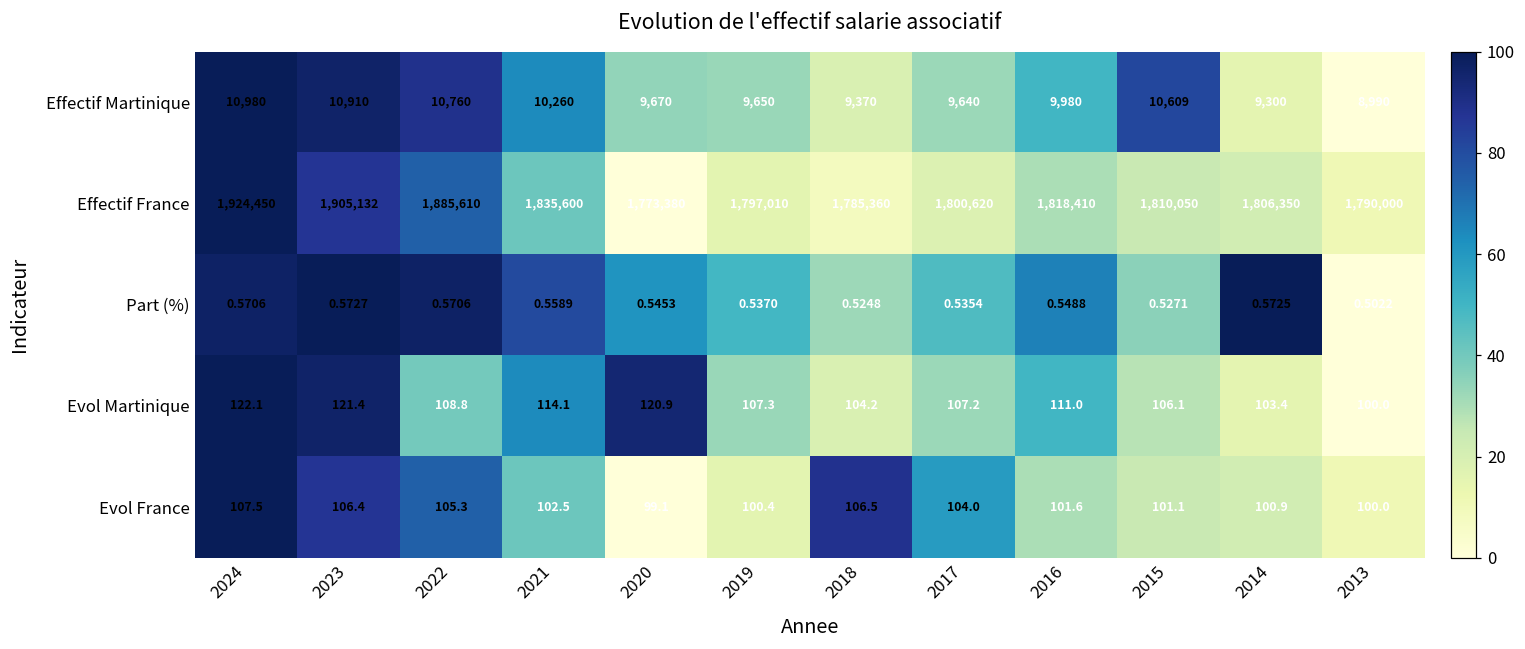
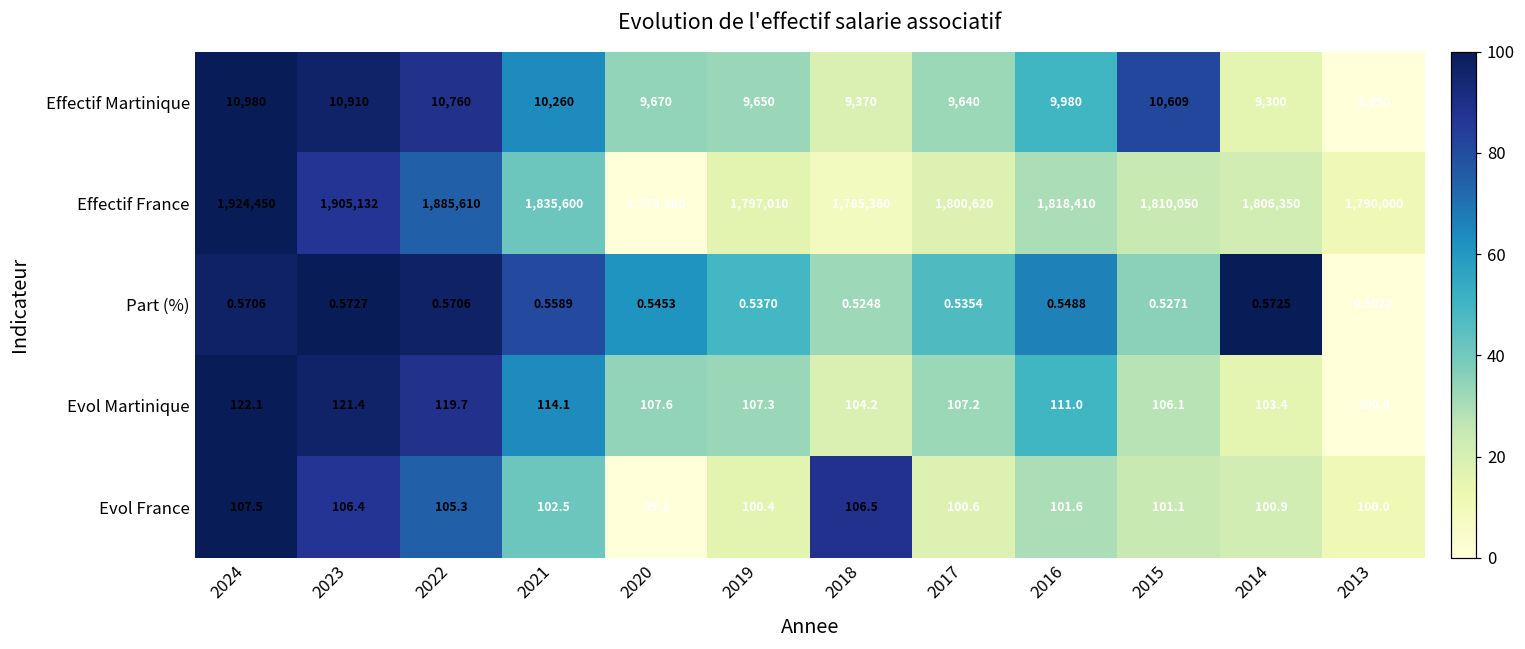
Evol Martinique, 2022: 108.8 -> 119.7
Evol Martinique, 2020: 120.9 -> 107.6
Evol France, 2017: 104.0 -> 100.6
